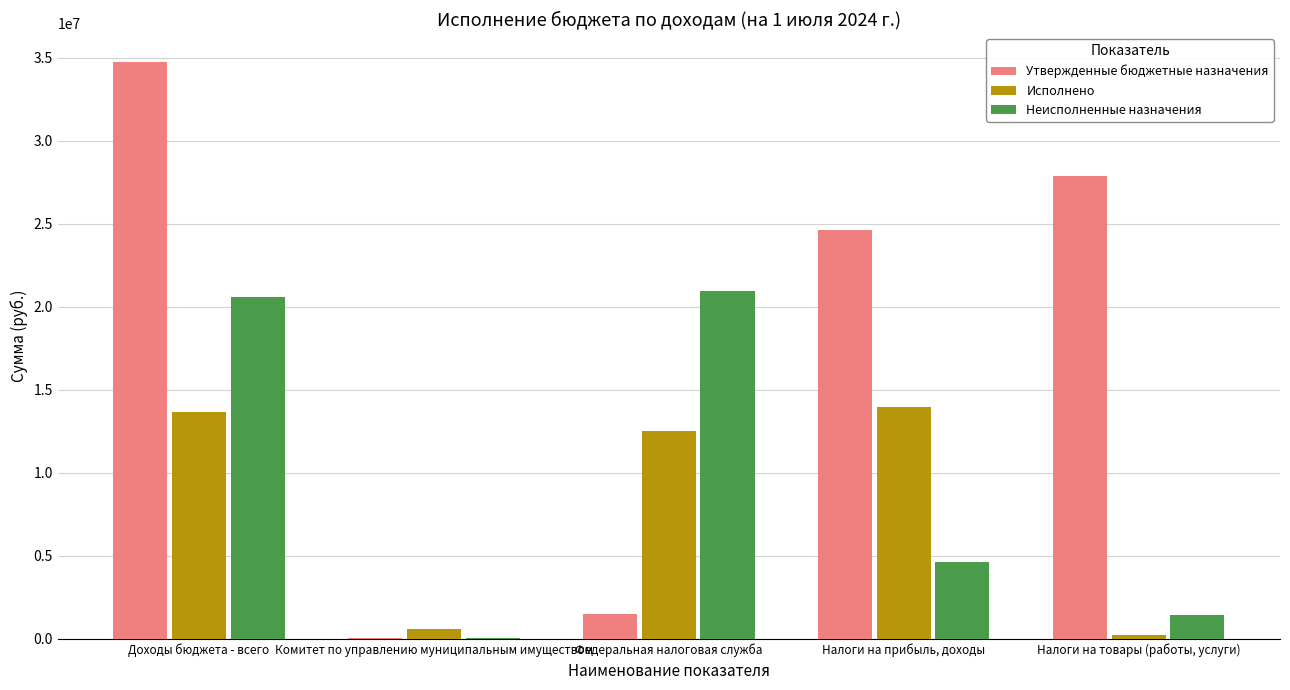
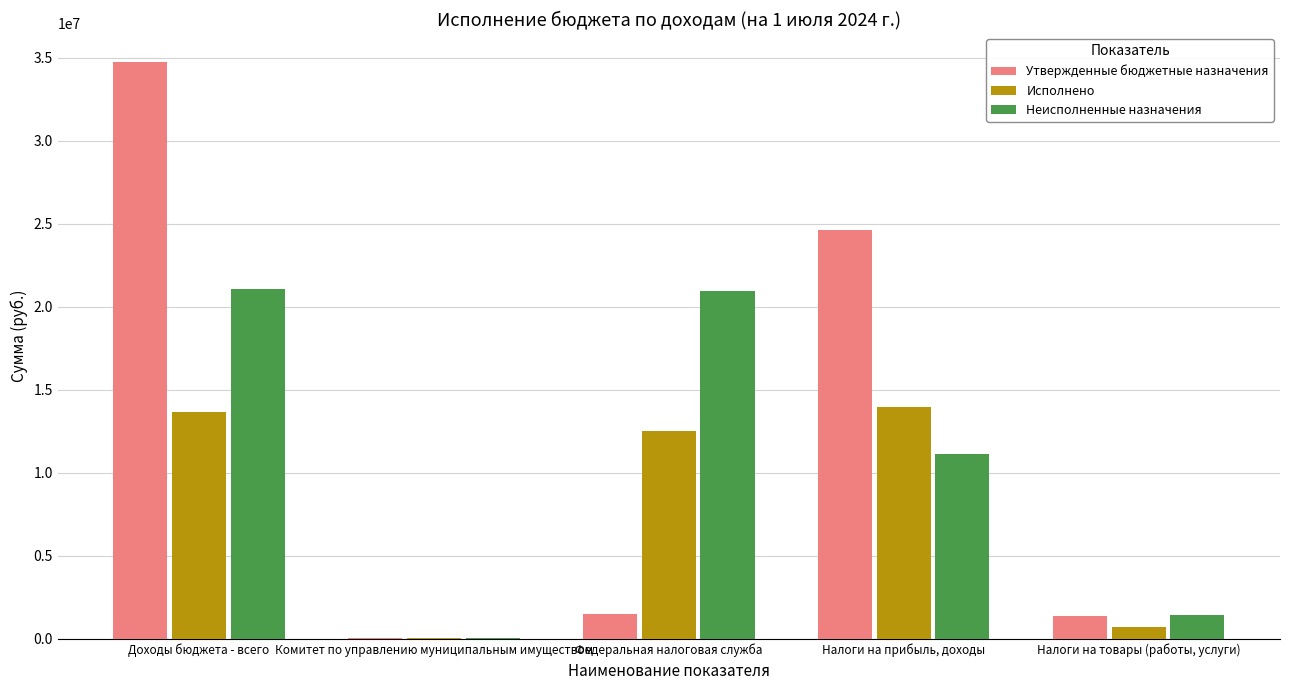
Неисполненные назначения, Доходы бюджета - всего: 20600000 -> 21100000
Исполнено, Комитет по управлению муниципальным имуществом: 600000 -> 0
Неисполненные назначения, Налоги на прибыль, доходы: 4600000 -> 11100000
Утвержденные бюджетные назначения, Налоги на товары (работы, услуги): 27900000 -> 1400000
Исполнено, Налоги на товары (работы, услуги): 200000 -> 700000
